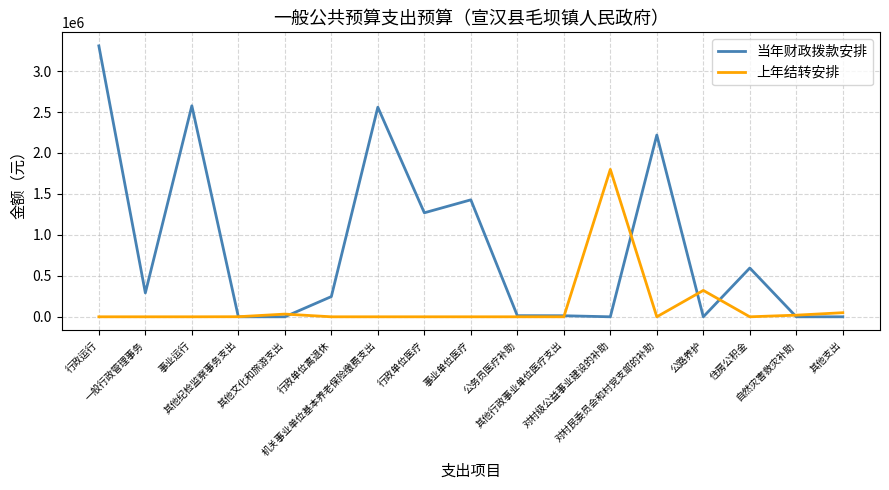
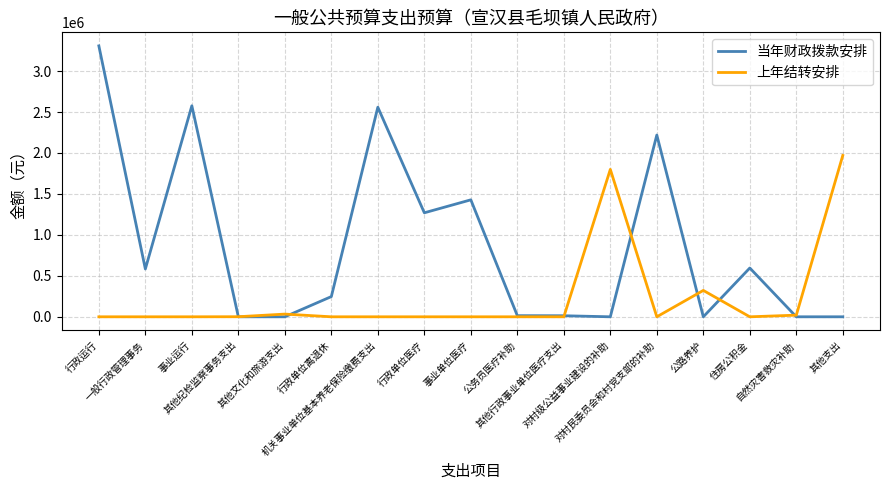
当年财政拨款安排, 一般行政管理事务: 300000 -> 600000
上年结转安排, 其他支出: 100000 -> 2000000
